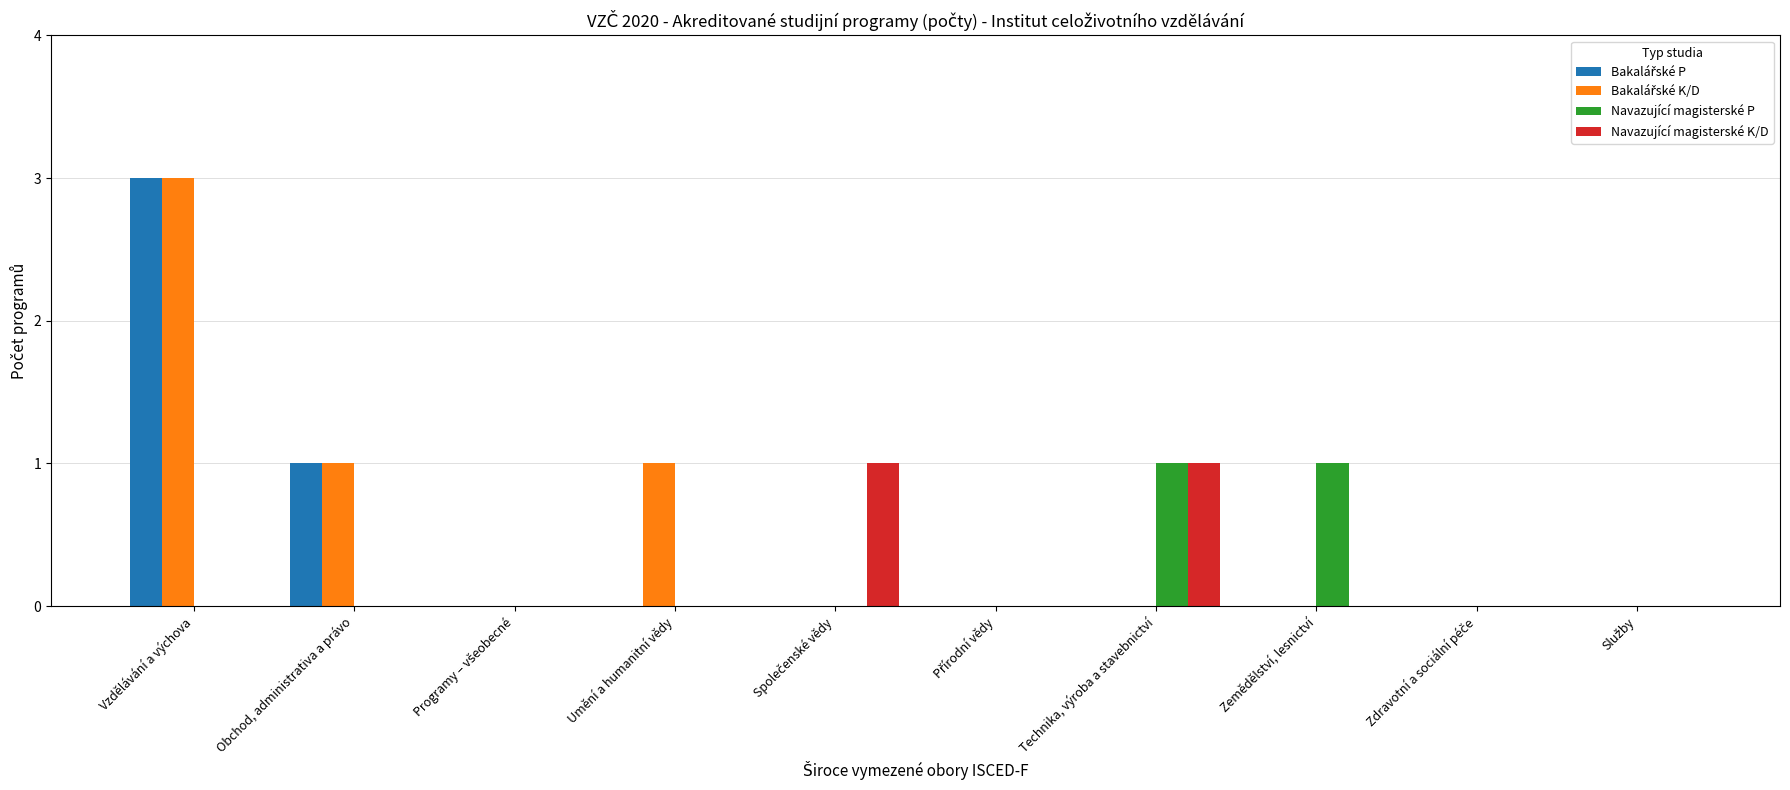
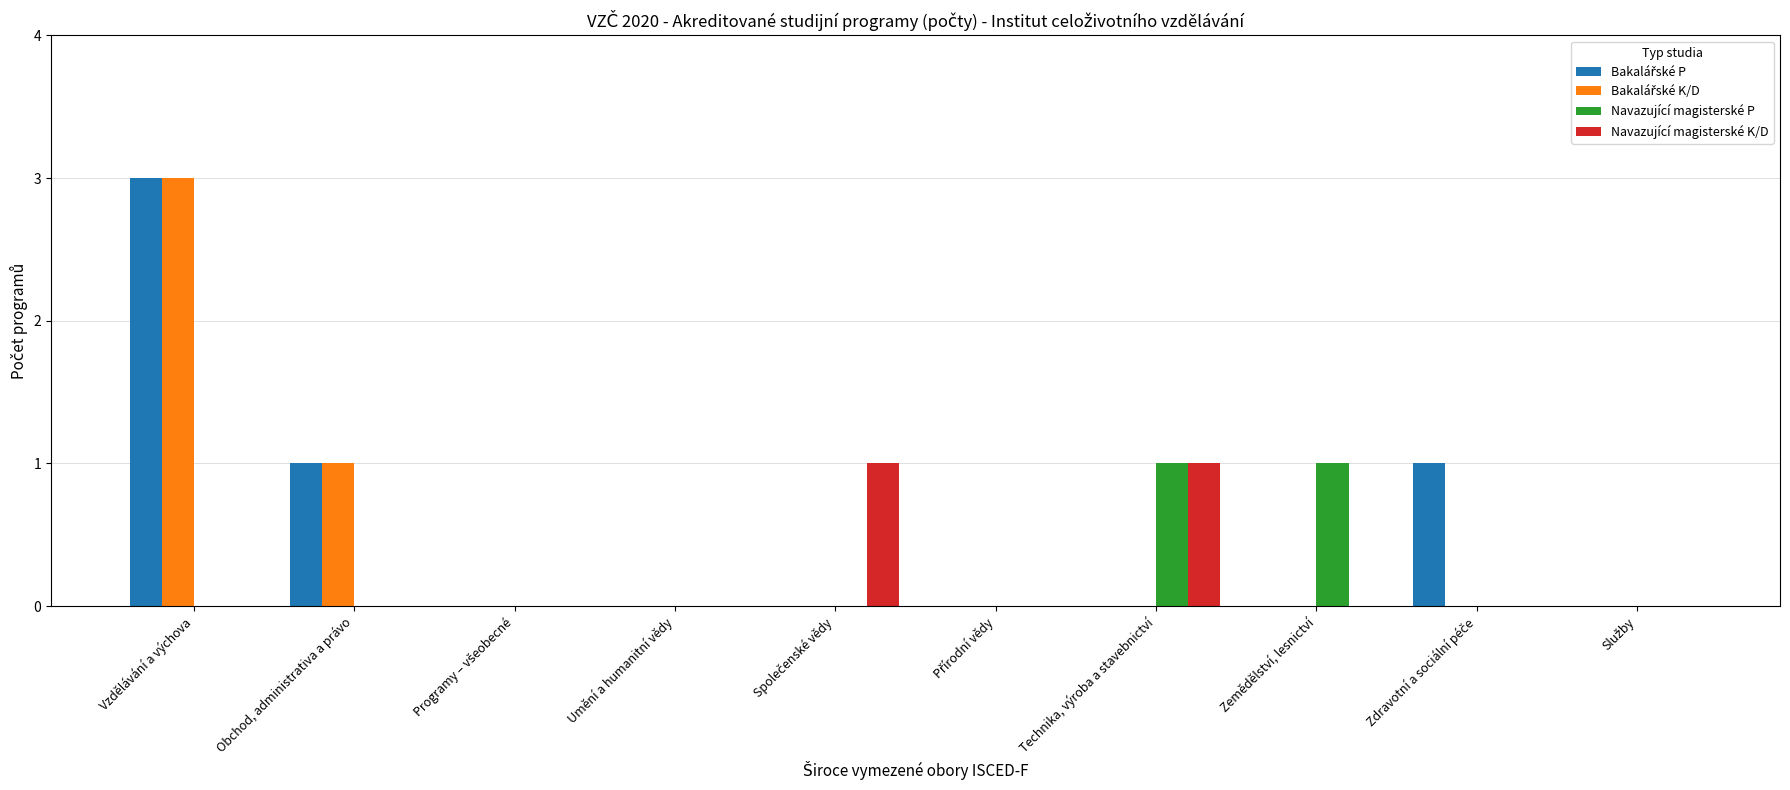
Bakalářské K/D, Umění a humanitní vědy: 1 -> 0
Bakalářské P, Zdravotní a sociální péče: 0 -> 1
